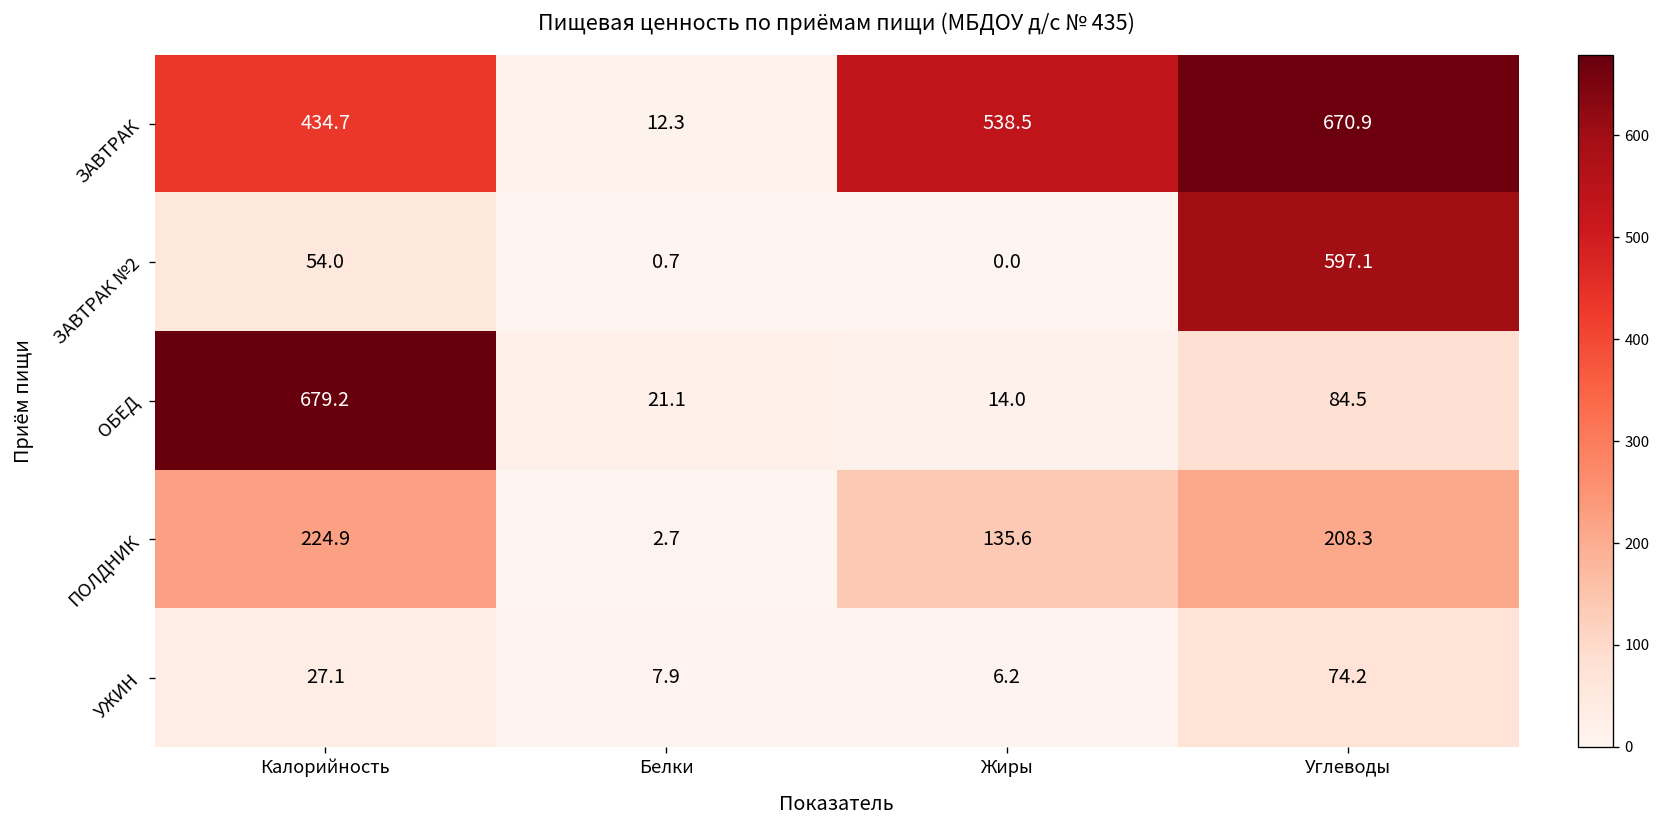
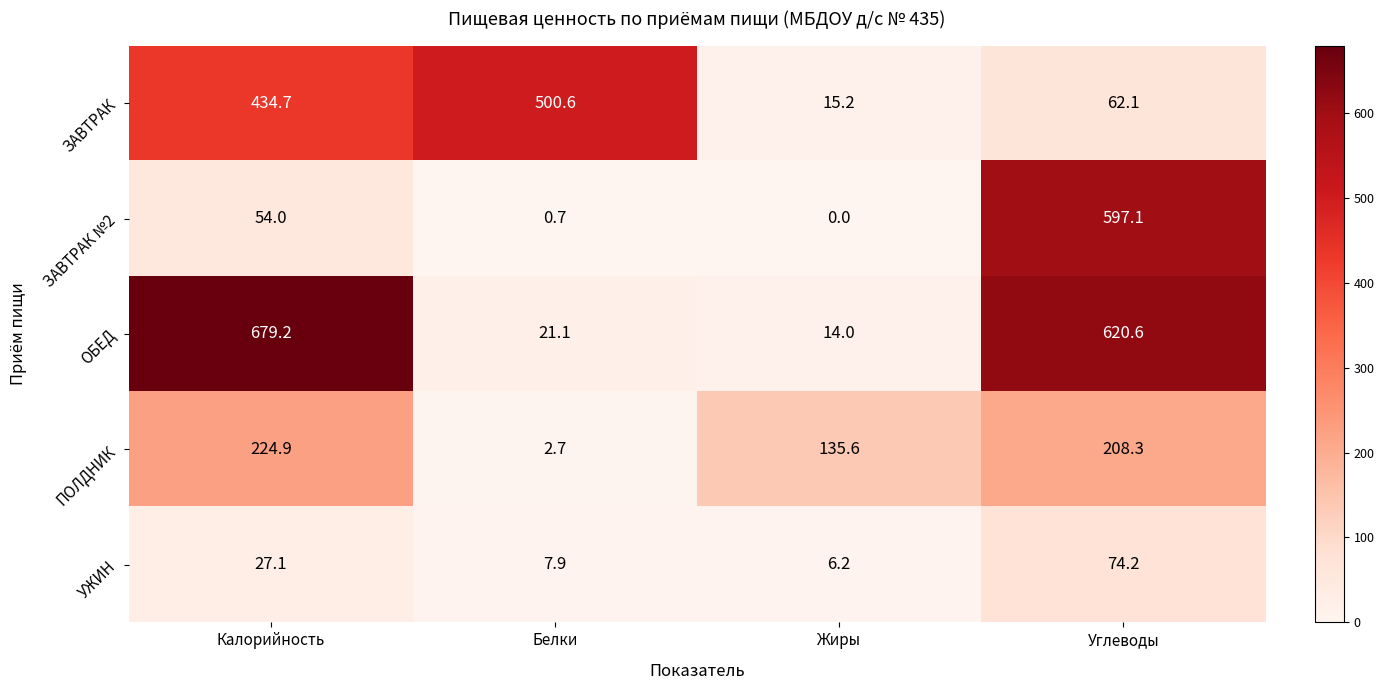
ЗАВТРАК, Белки: 12.3 -> 500.6
ЗАВТРАК, Жиры: 538.5 -> 15.2
ЗАВТРАК, Углеводы: 670.9 -> 62.1
ОБЕД, Углеводы: 84.5 -> 620.6
